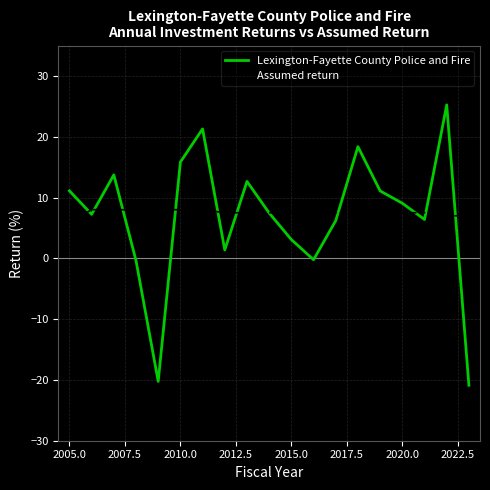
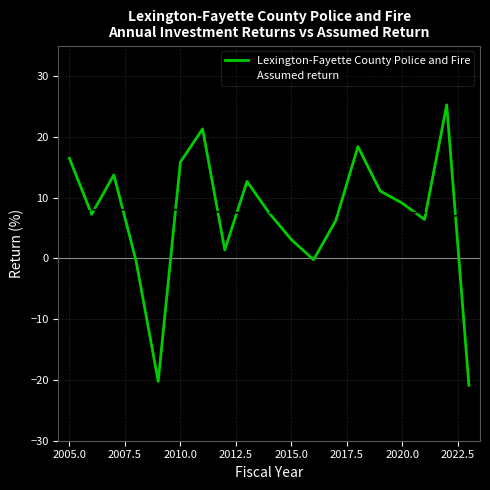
Lexington-Fayette County Police and Fire, 2005.0: 11 -> 16
